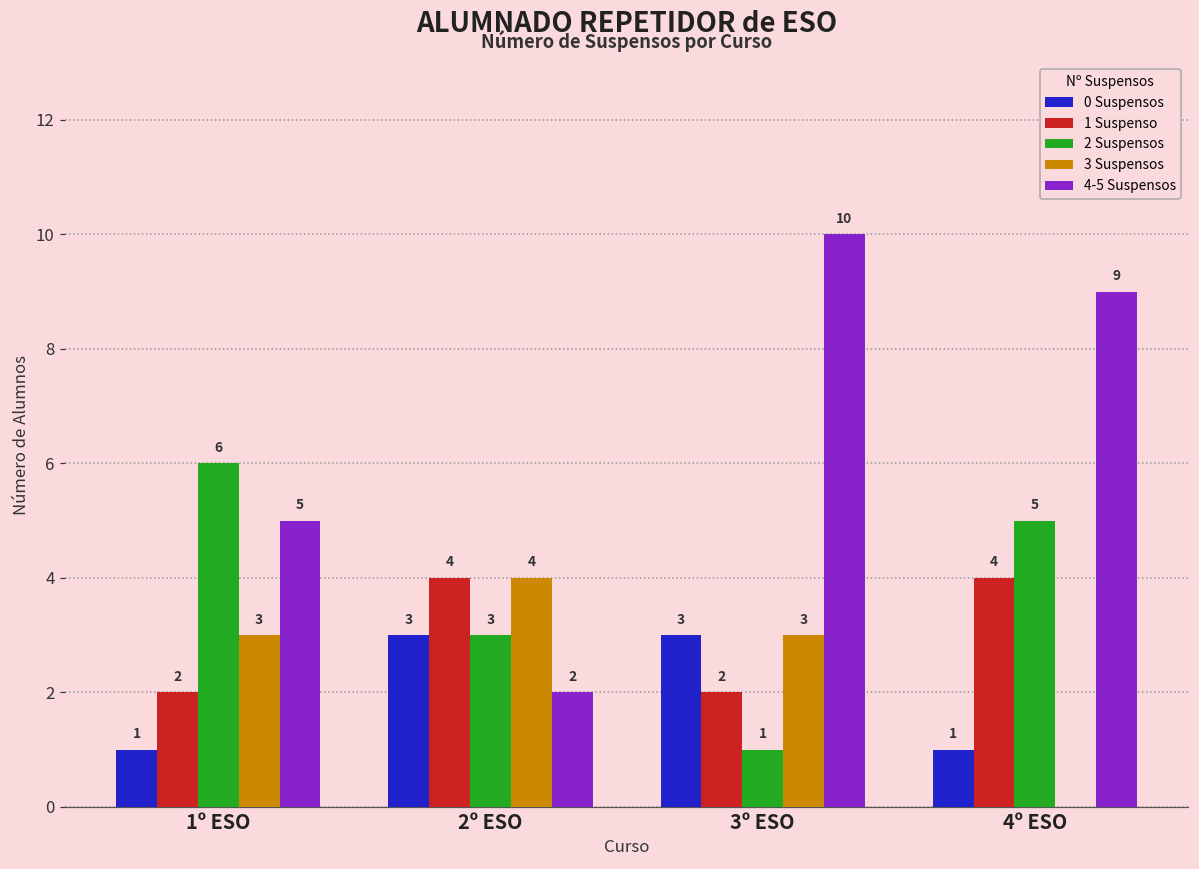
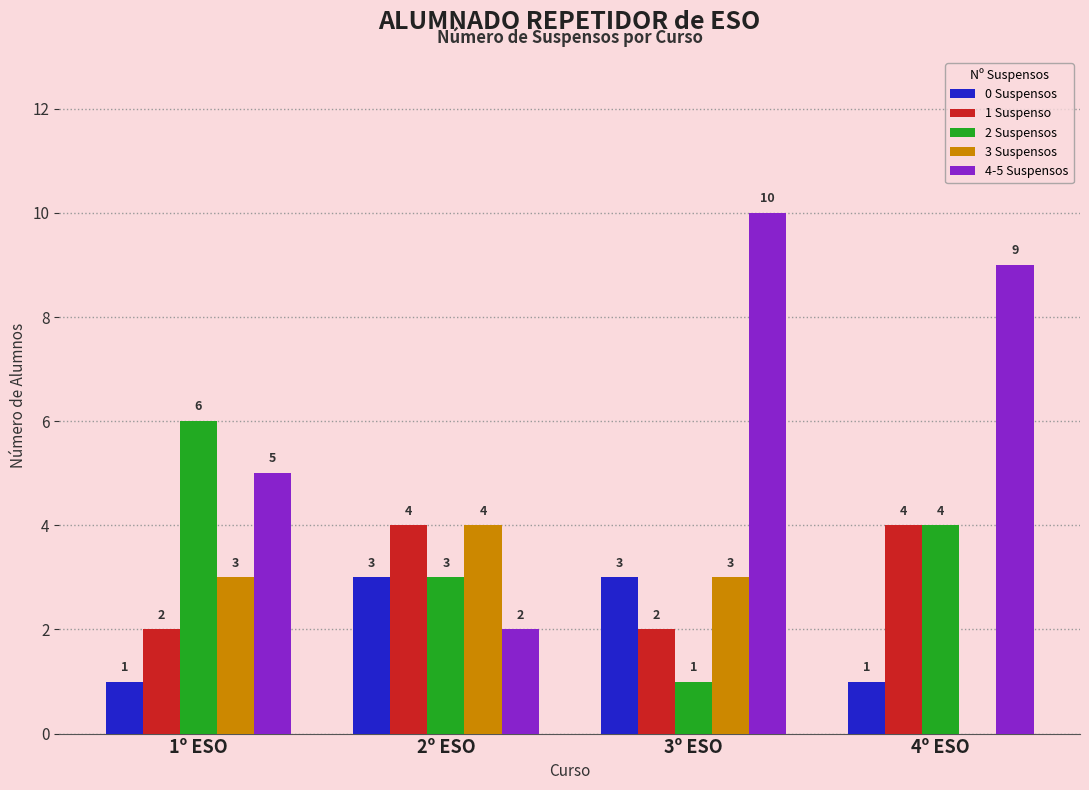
2 Suspensos, 4º ESO: 5 -> 4
